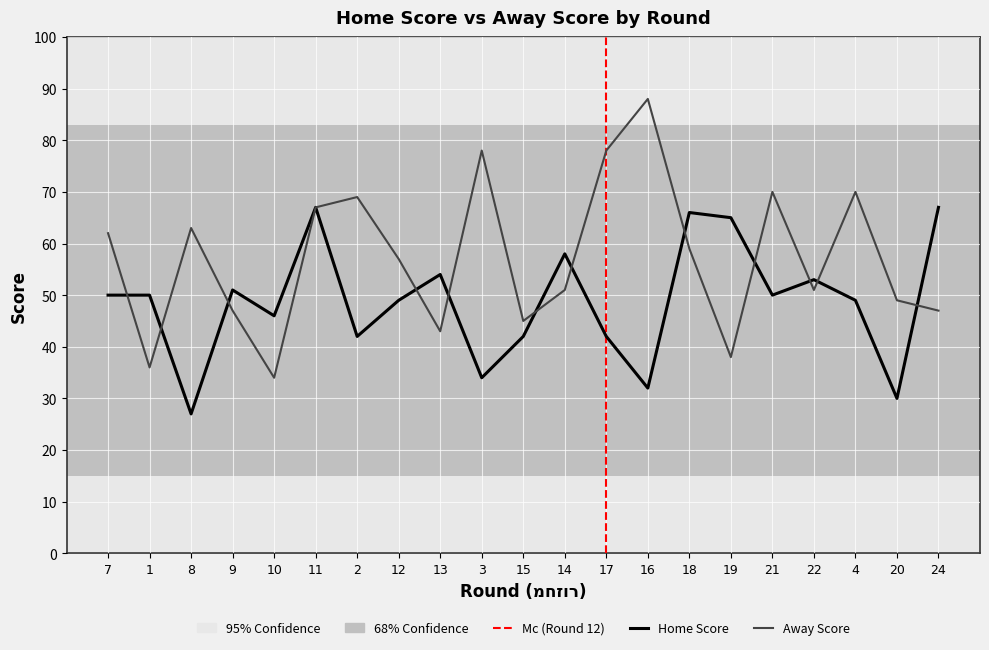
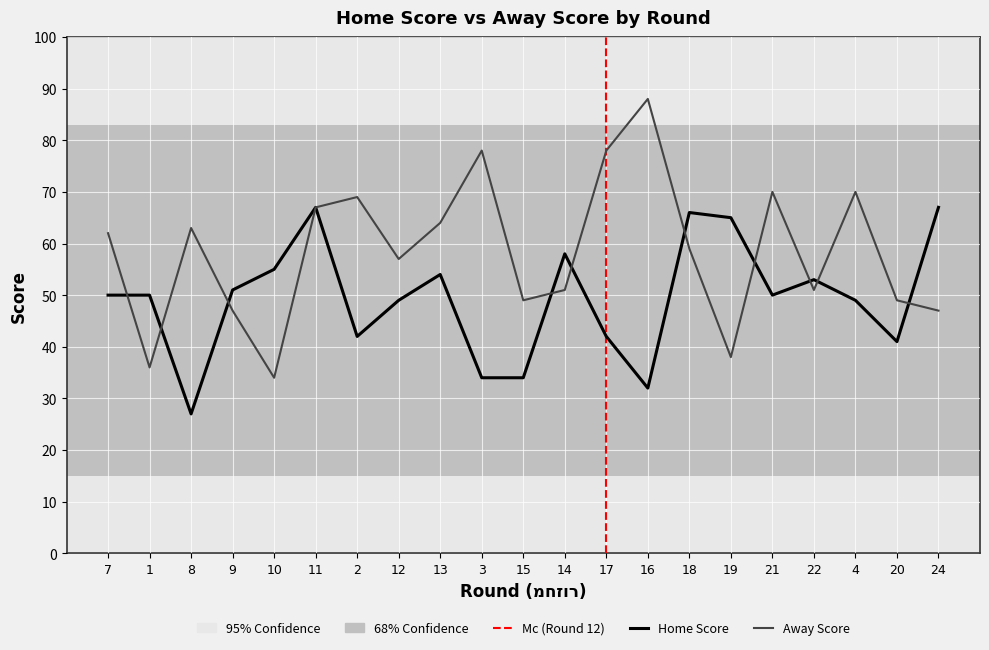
Home Score, 10: 46 -> 55
Away Score, 13: 43 -> 64
Home Score, 15: 42 -> 34
Away Score, 15: 45 -> 49
Home Score, 20: 30 -> 41
